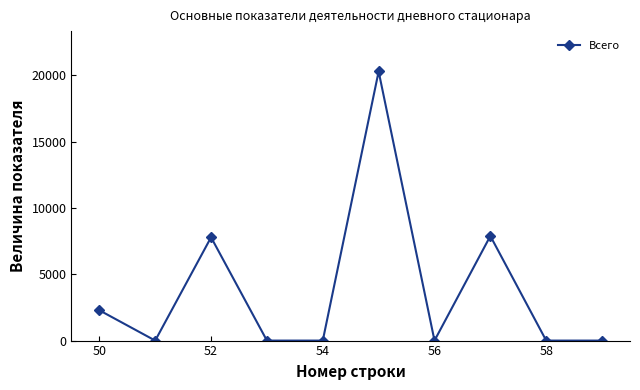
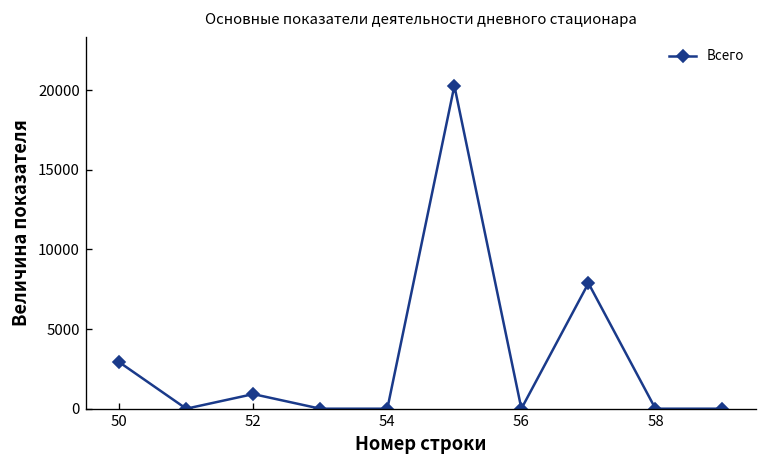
50: 2300 -> 2900
52: 7800 -> 900
